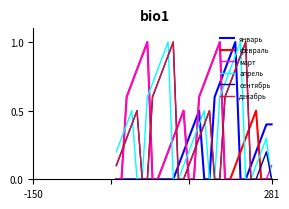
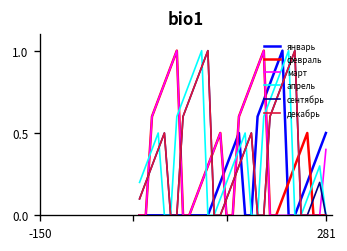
январь, 281: 0.40 -> 0.50
март, 281: 0.10 -> 0.40
